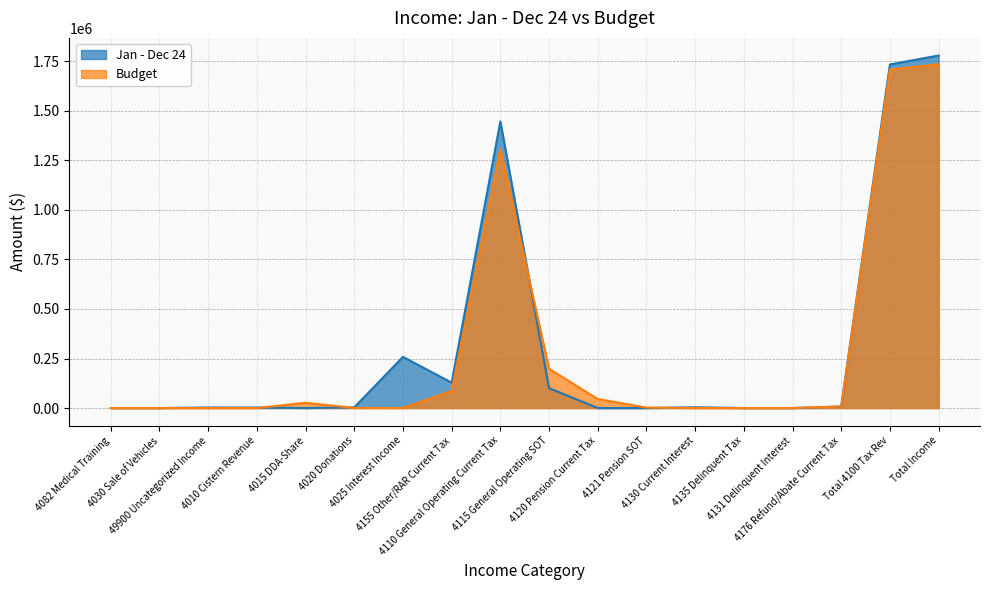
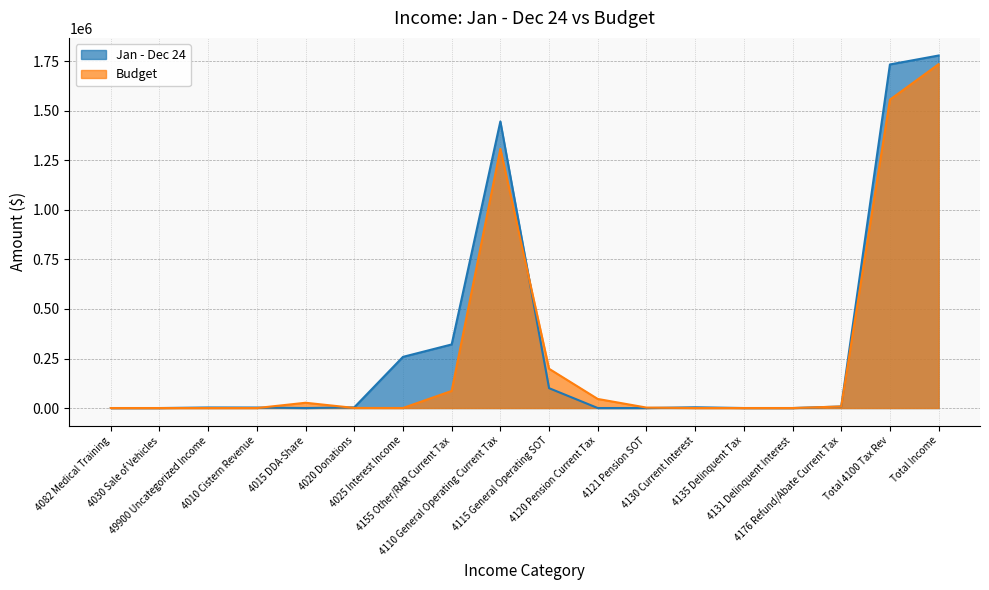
Jan - Dec 24, 4155 Other/RAR Current Tax: 130000 -> 320000
Budget, Total 4100 Tax Rev: 1710000 -> 1560000
